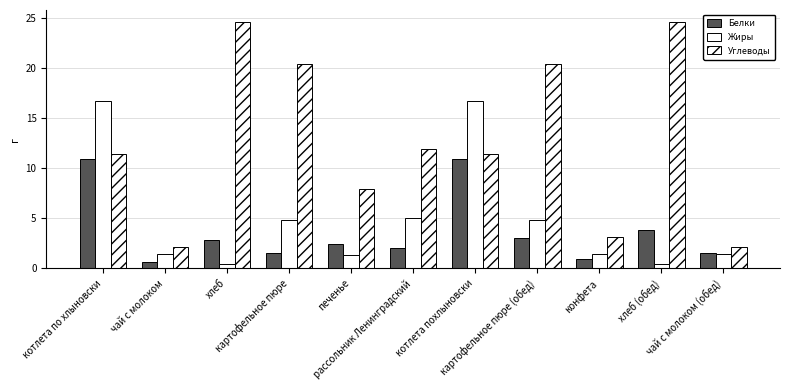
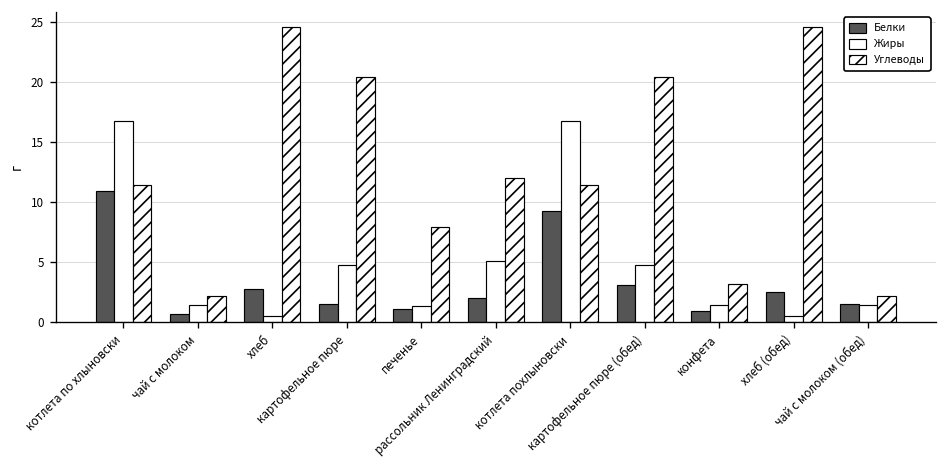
Белки, печенье: 2.4 -> 1.1
Белки, котлета похлыновски: 11.0 -> 9.2
Белки, хлеб (обед): 3.8 -> 2.5
